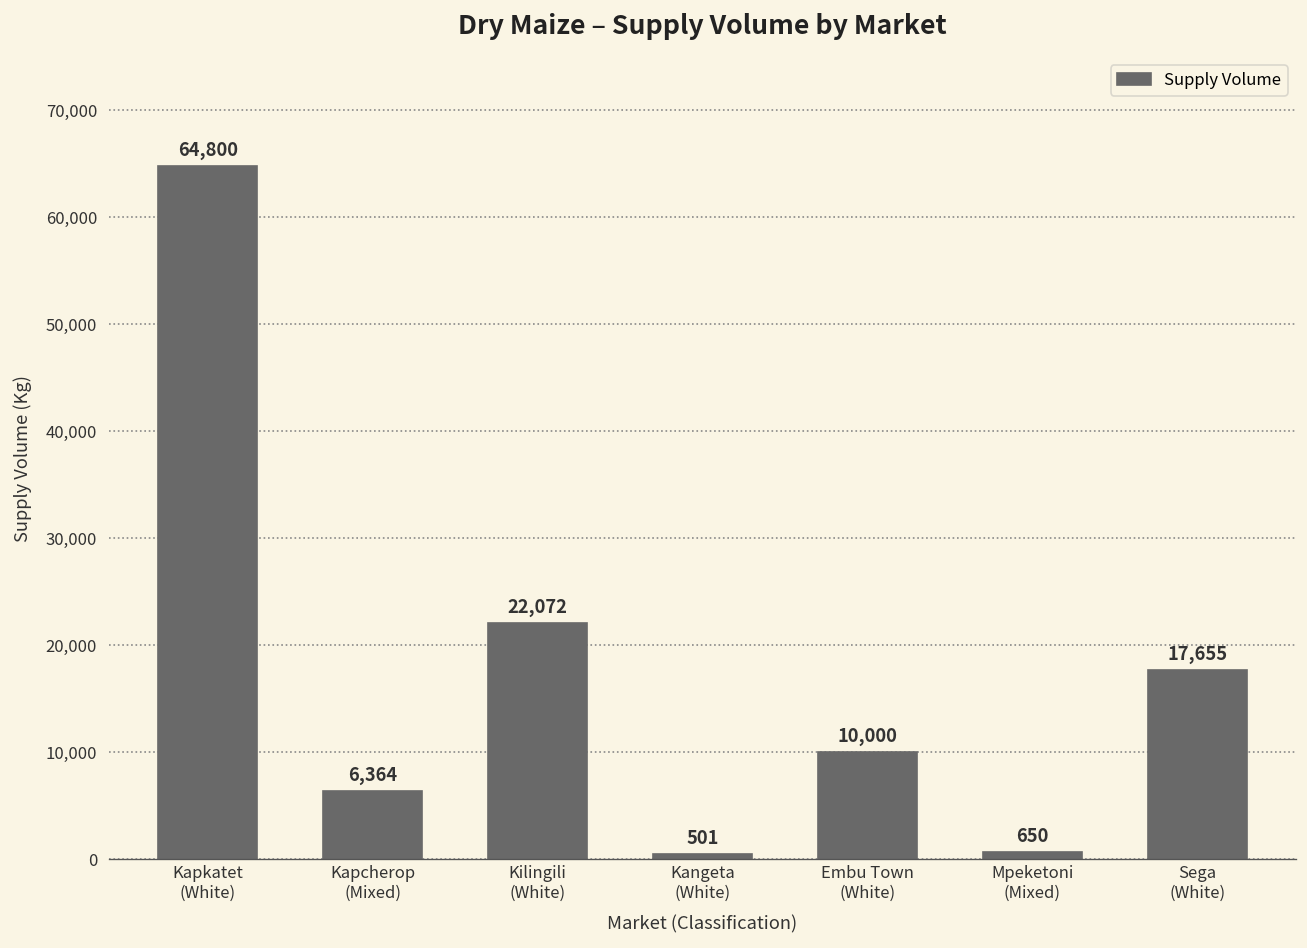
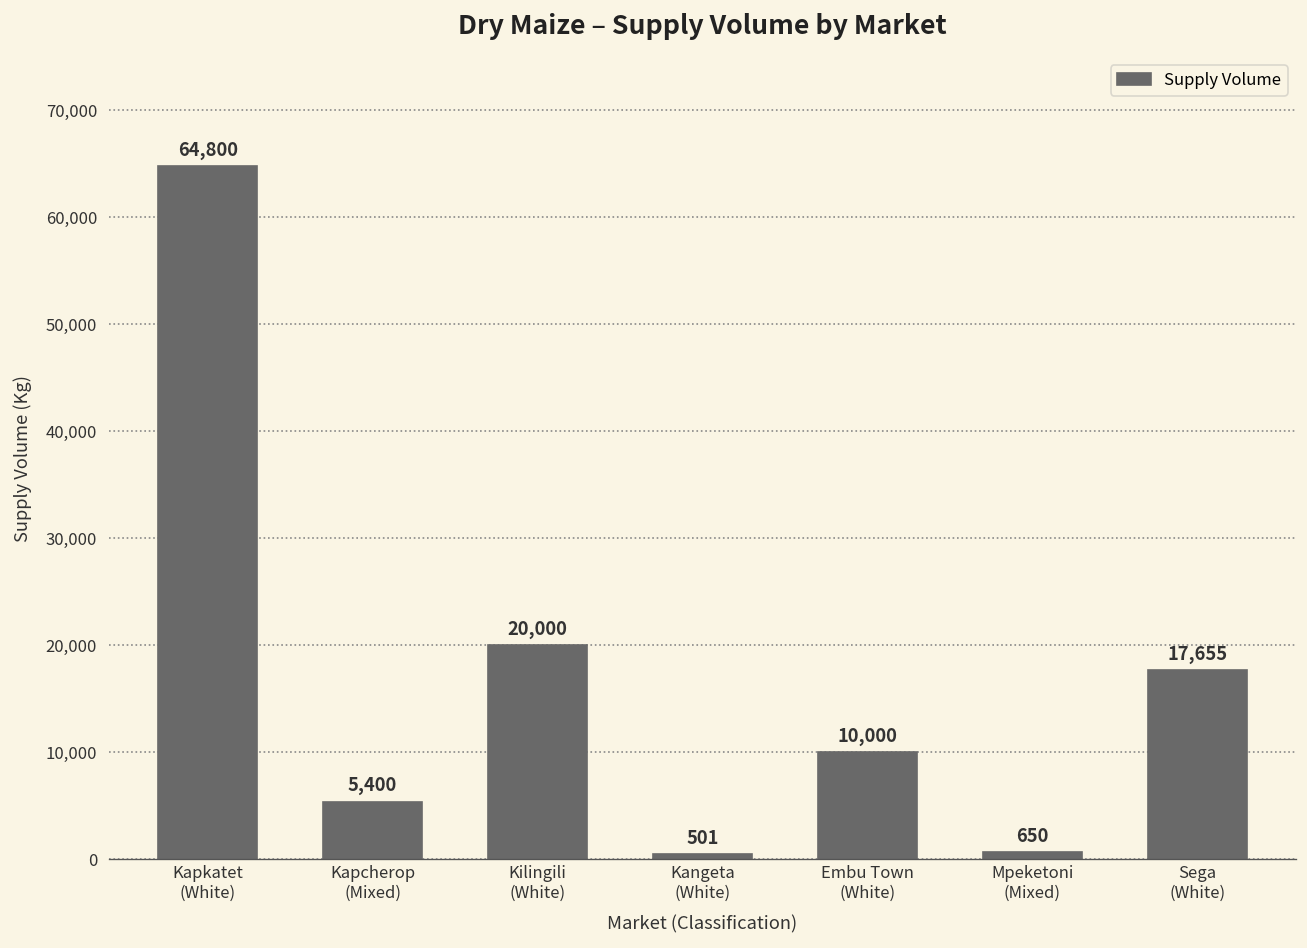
Kapcherop (Mixed): 6,364 -> 5,400
Kilingili (White): 22,072 -> 20,000
